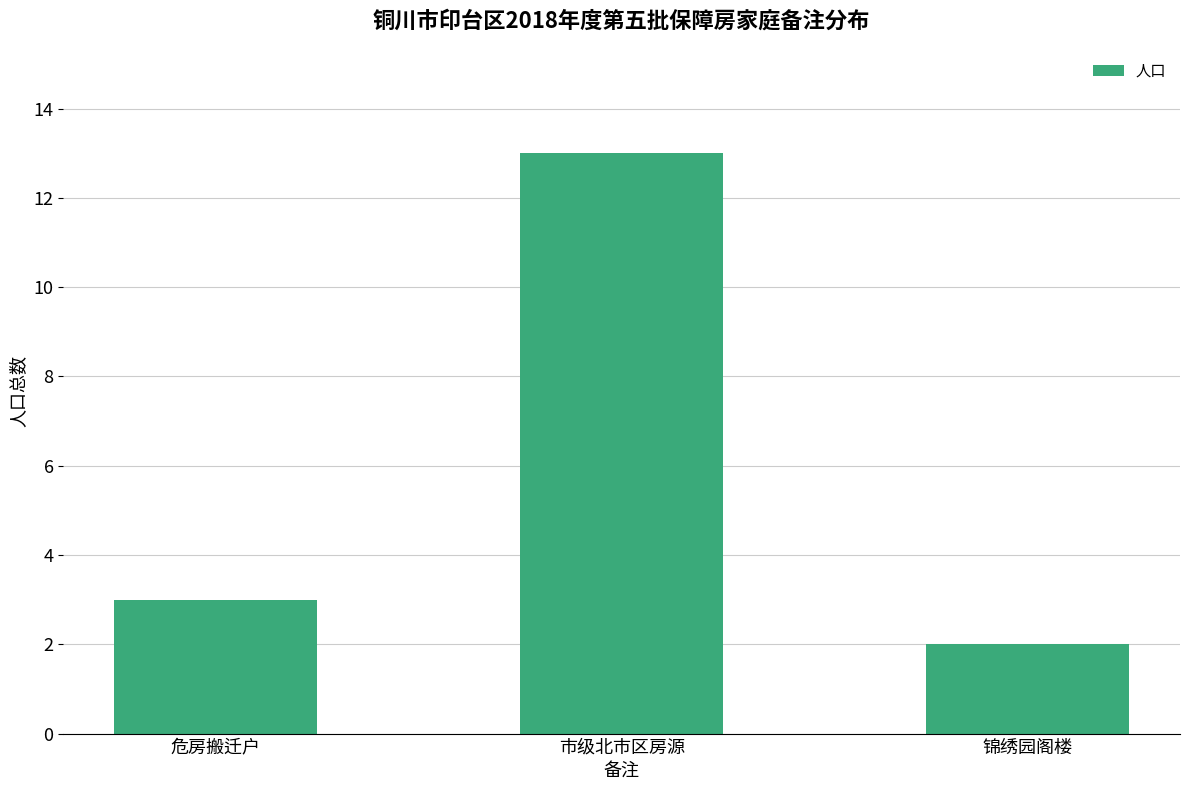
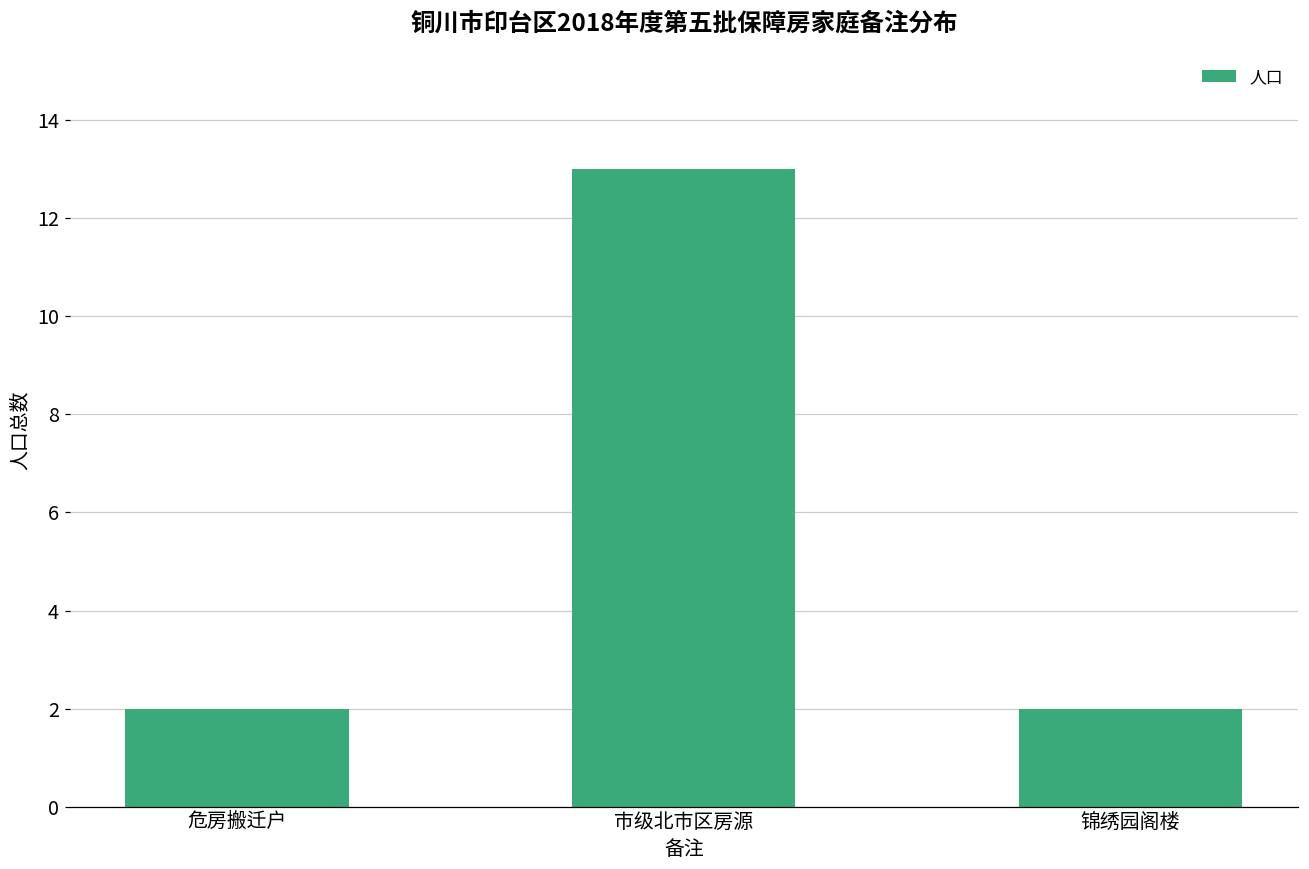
危房搬迁户: 3 -> 2
